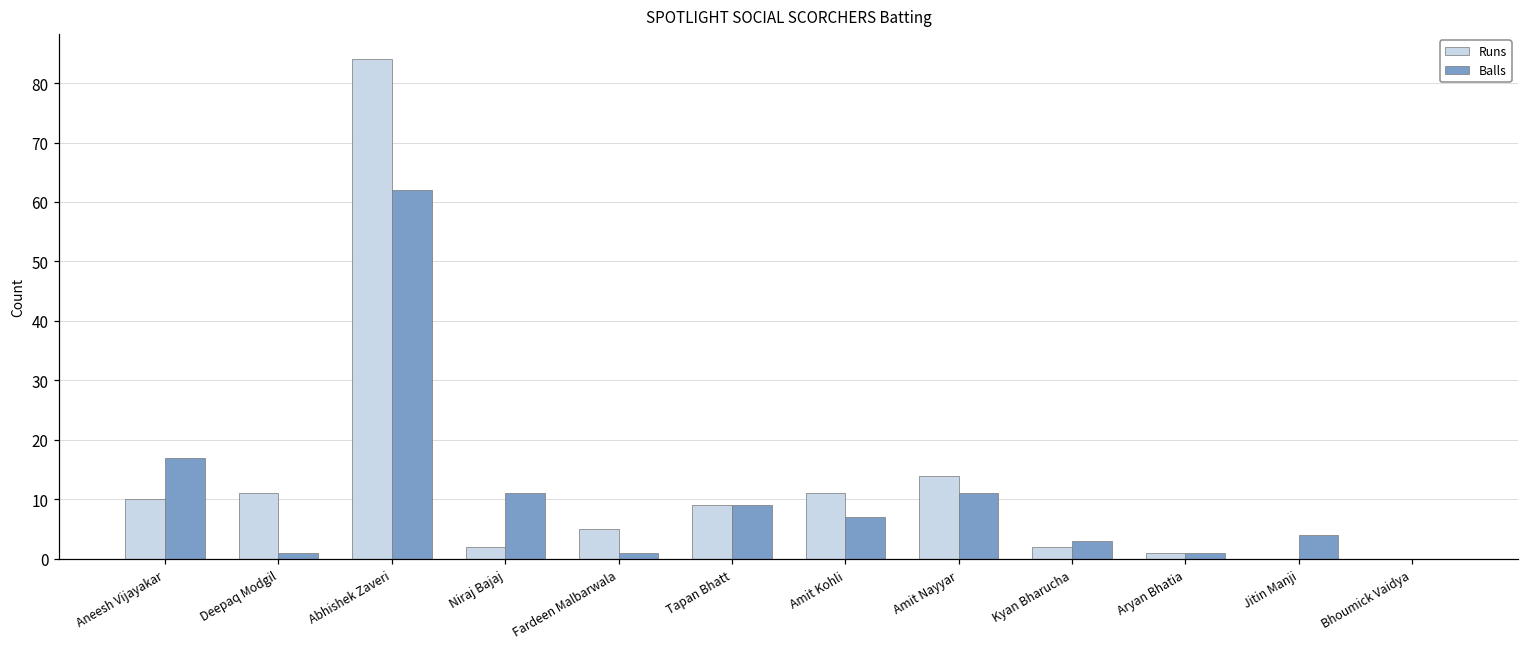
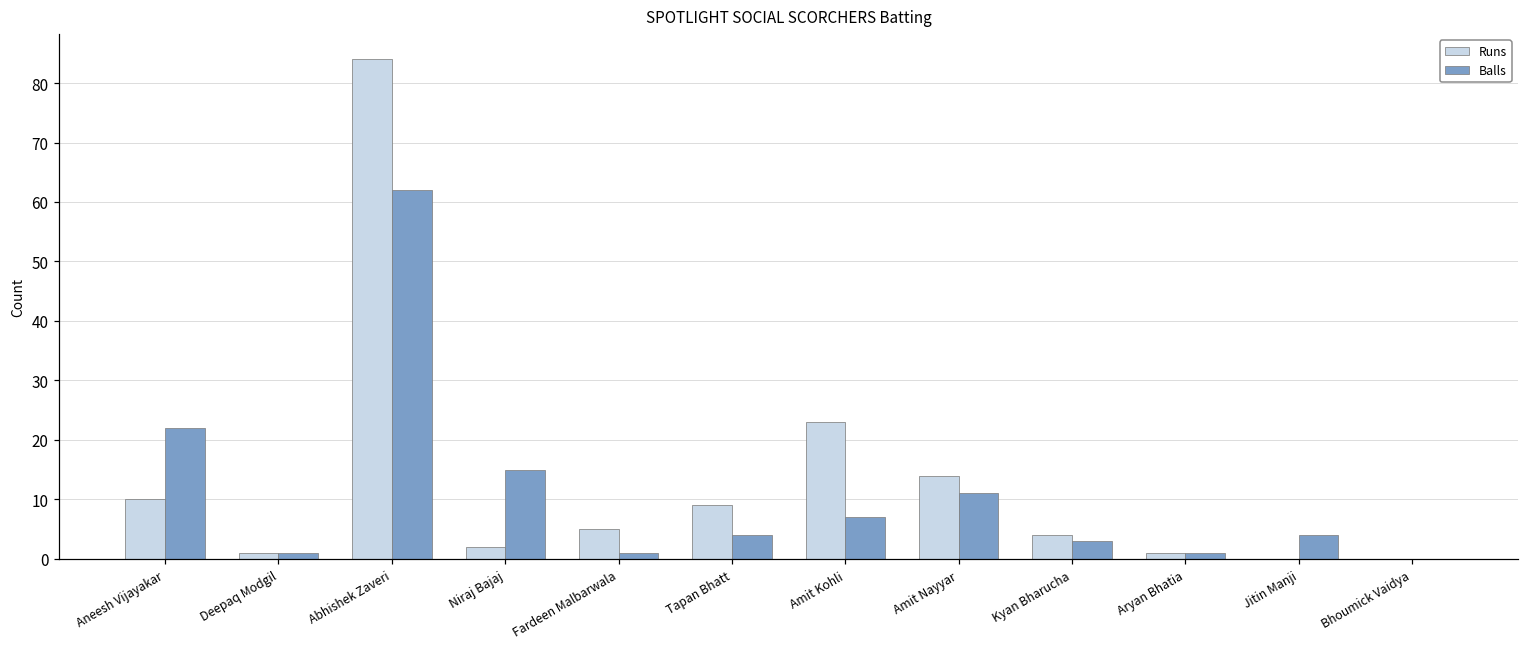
Balls, Aneesh Vijayakar: 17 -> 22
Runs, Deepaq Modgil: 11 -> 1
Balls, Niraj Bajaj: 11 -> 15
Balls, Tapan Bhatt: 9 -> 4
Runs, Amit Kohli: 11 -> 23
Runs, Kyan Bharucha: 2 -> 4
